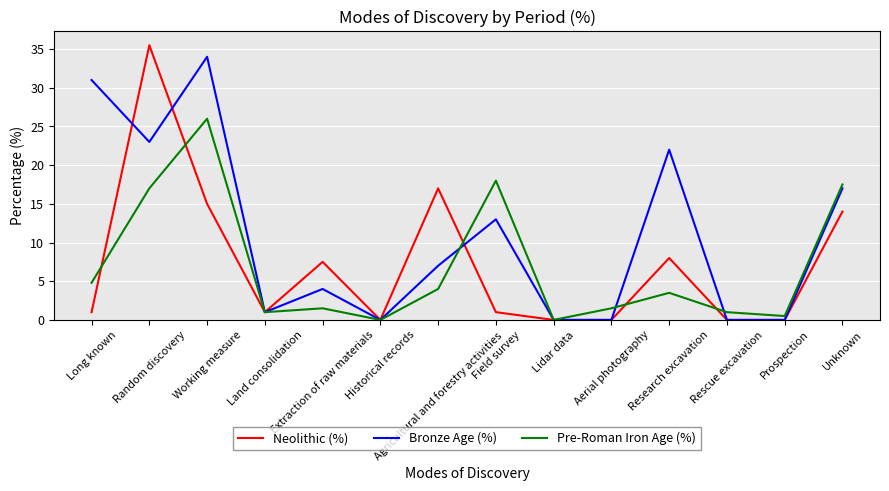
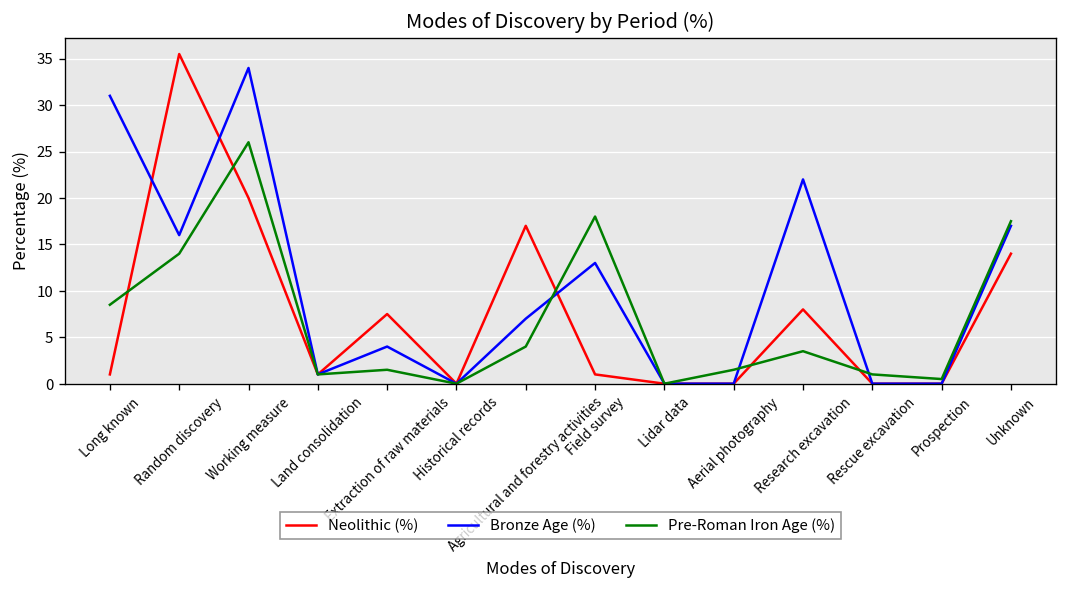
Pre-Roman Iron Age (%), Long known: 5 -> 9
Bronze Age (%), Random discovery: 23 -> 16
Pre-Roman Iron Age (%), Random discovery: 17 -> 14
Neolithic (%), Working measure: 15 -> 20
